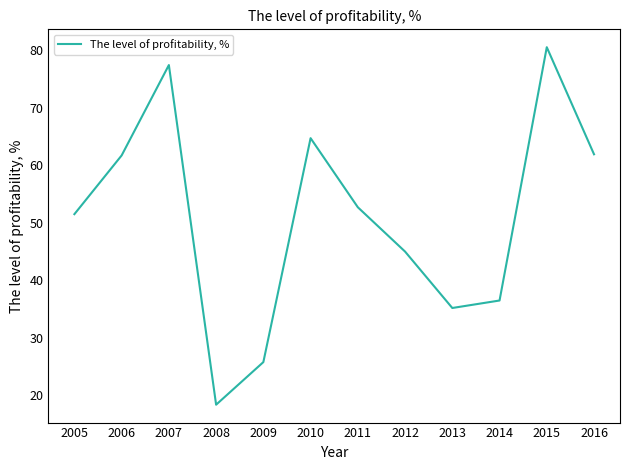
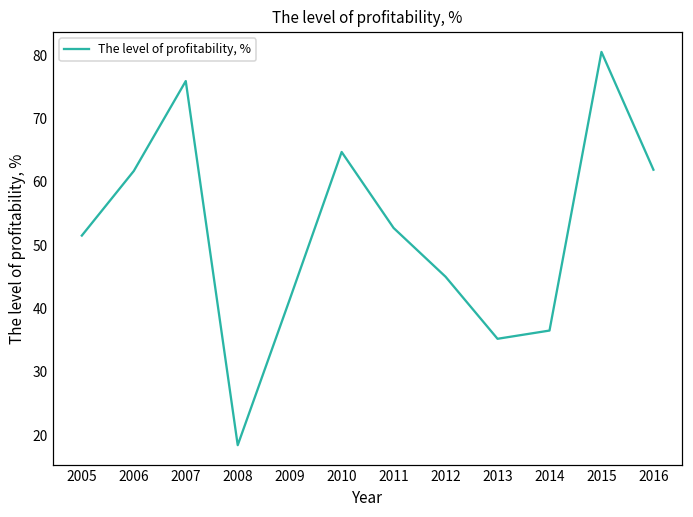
2007: 77 -> 76
2009: 26 -> 41
